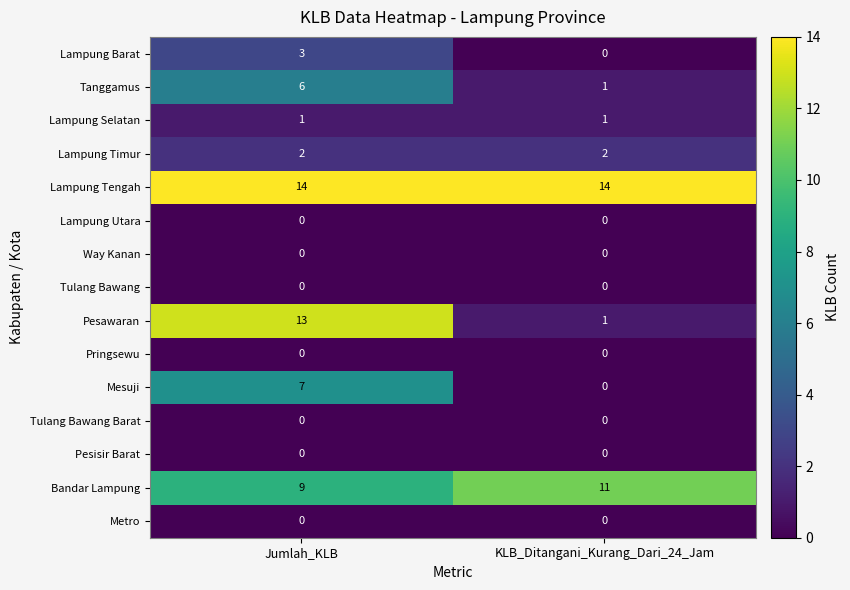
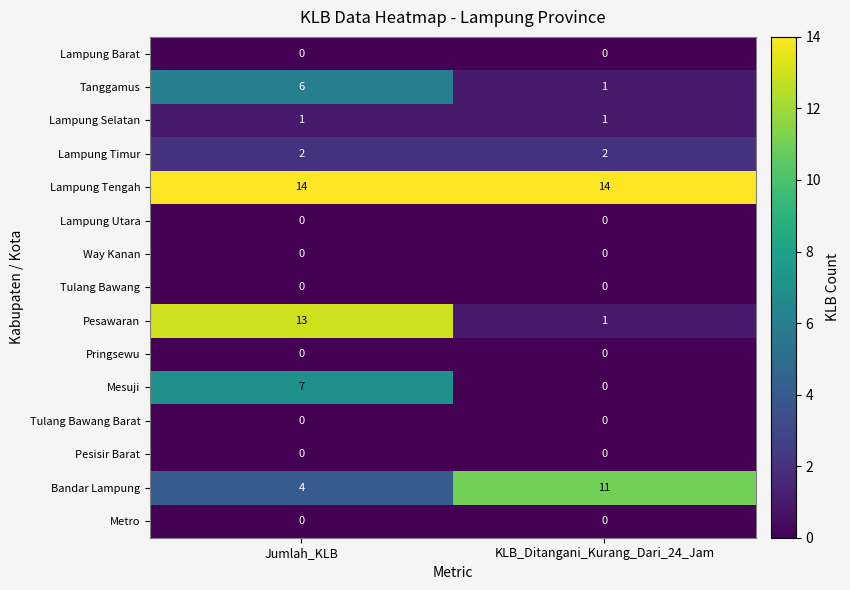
Lampung Barat, Jumlah_KLB: 3 -> 0
Bandar Lampung, Jumlah_KLB: 9 -> 4
